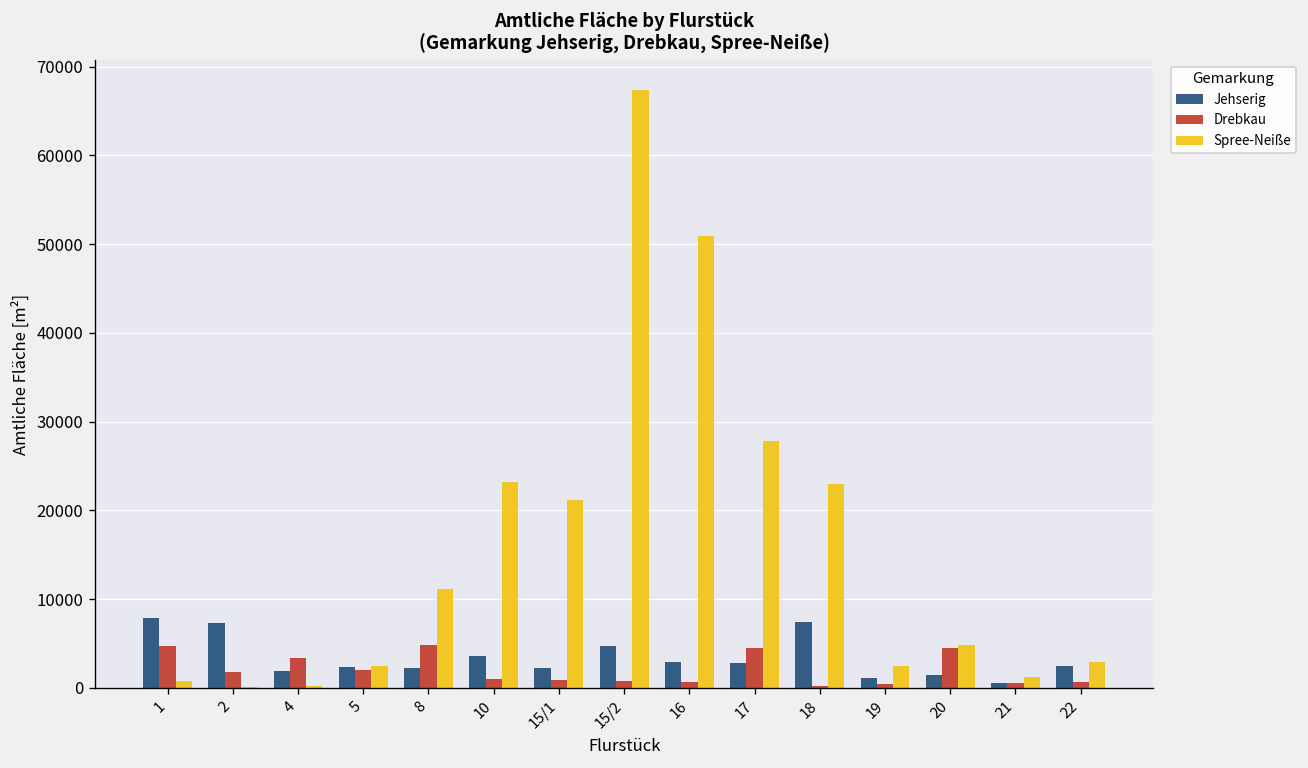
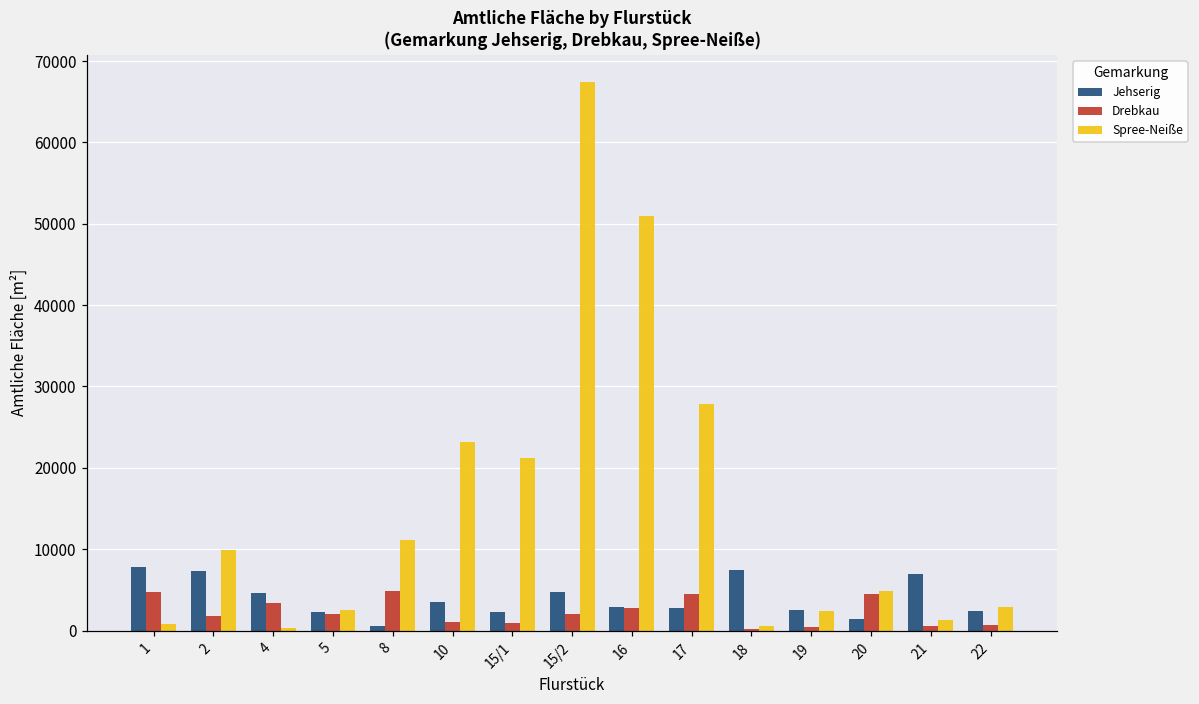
Spree-Neiße, 2: 0 -> 10000
Jehserig, 4: 2000 -> 5000
Jehserig, 8: 2000 -> 1000
Drebkau, 15/2: 1000 -> 2000
Drebkau, 16: 1000 -> 3000
Spree-Neiße, 18: 23000 -> 1000
Jehserig, 19: 1000 -> 3000
Jehserig, 21: 1000 -> 7000
